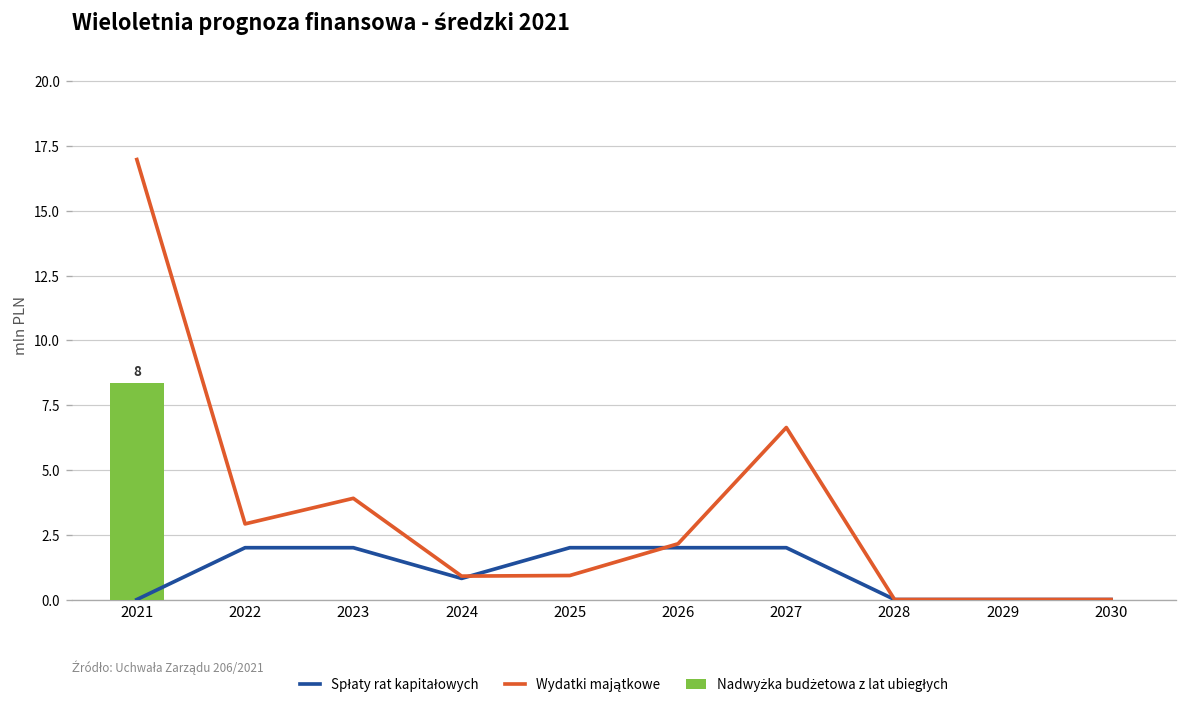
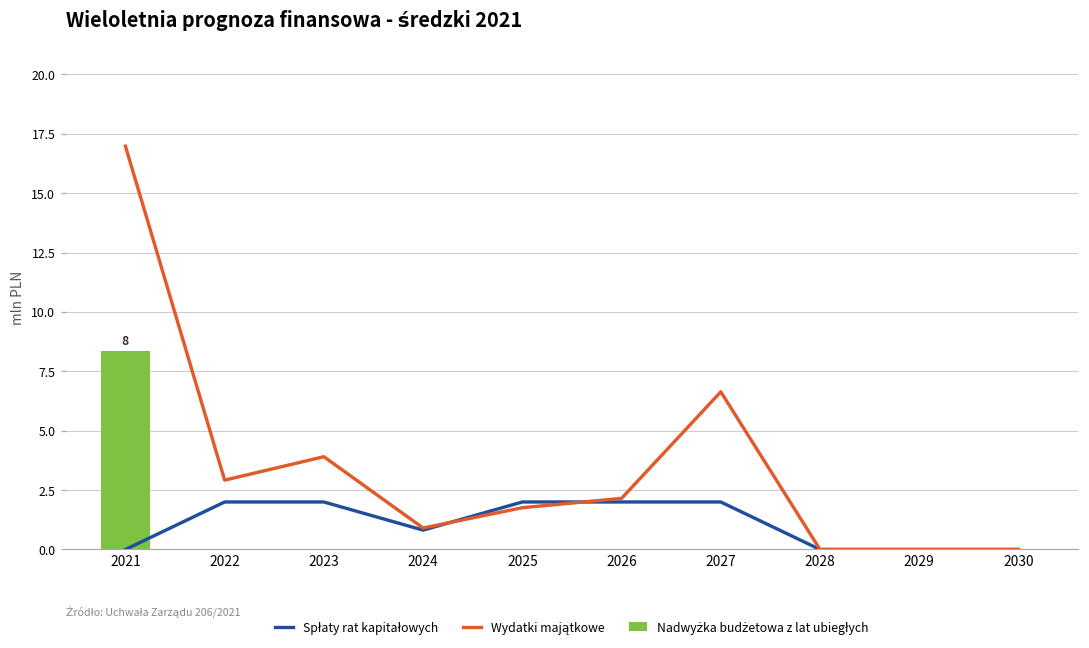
Wydatki majątkowe, 2025: 0.9 -> 1.8
